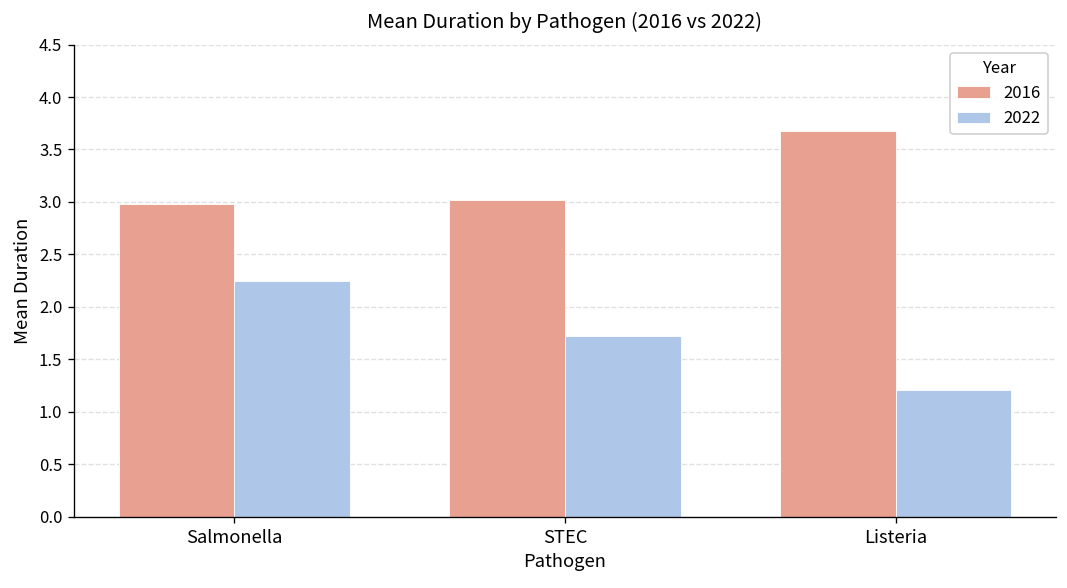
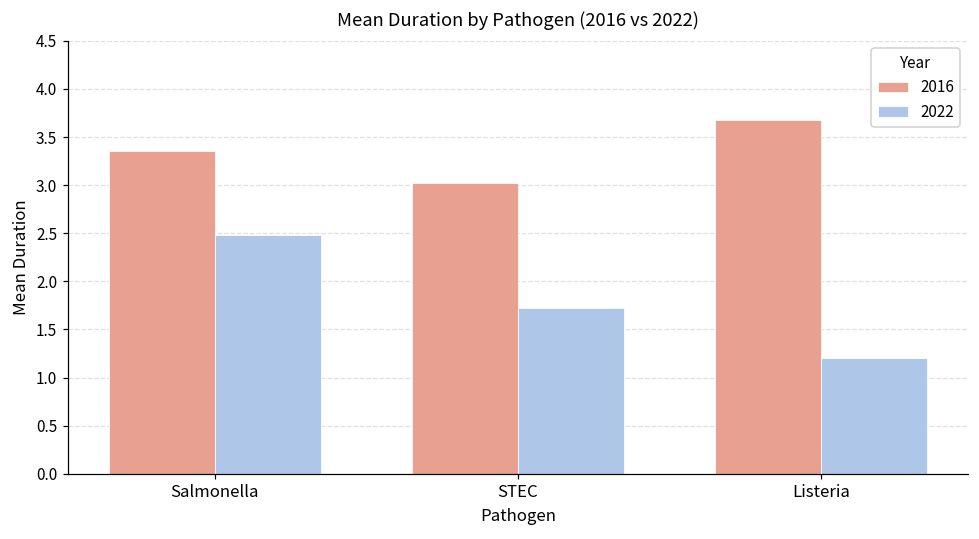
2016, Salmonella: 3.0 -> 3.4
2022, Salmonella: 2.2 -> 2.5
